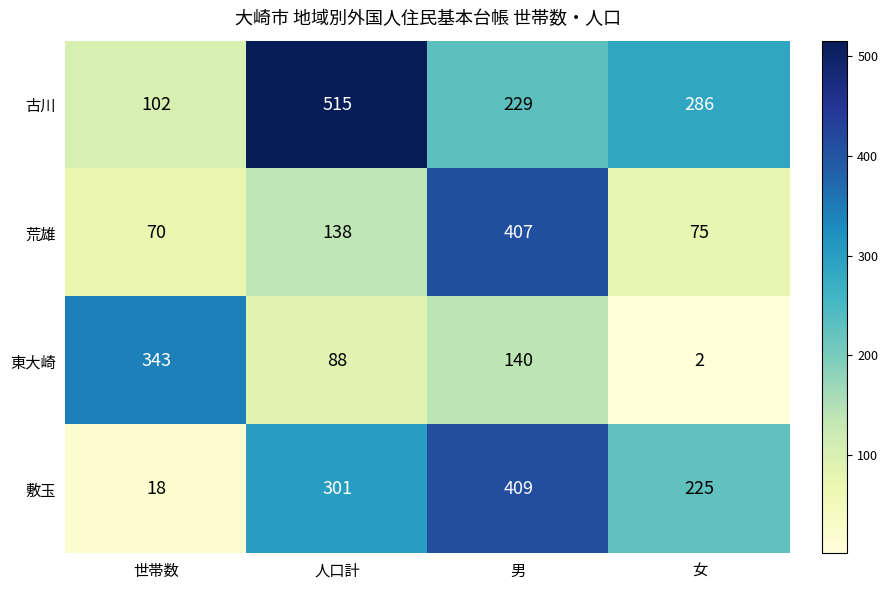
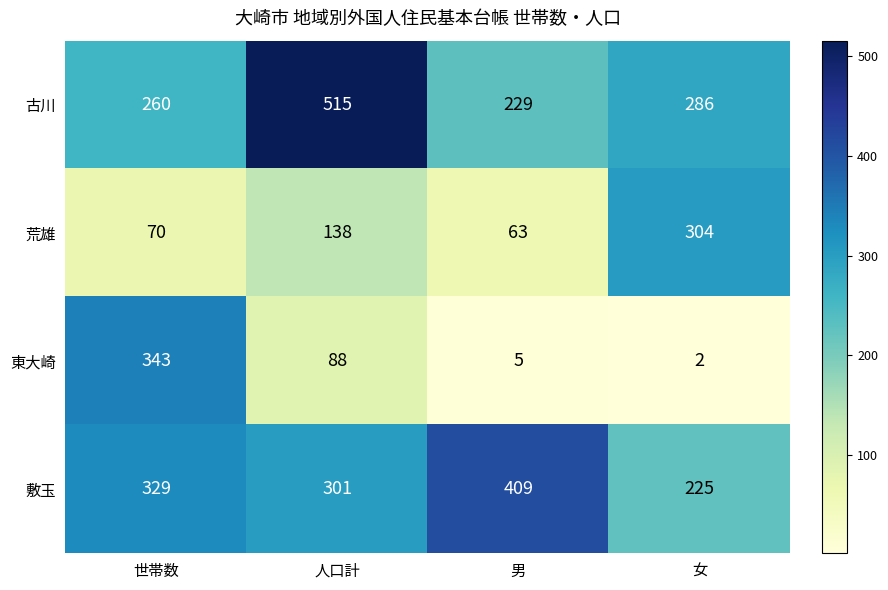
古川, 世帯数: 102 -> 260
荒雄, 男: 407 -> 63
荒雄, 女: 75 -> 304
東大崎, 男: 140 -> 5
敷玉, 世帯数: 18 -> 329
